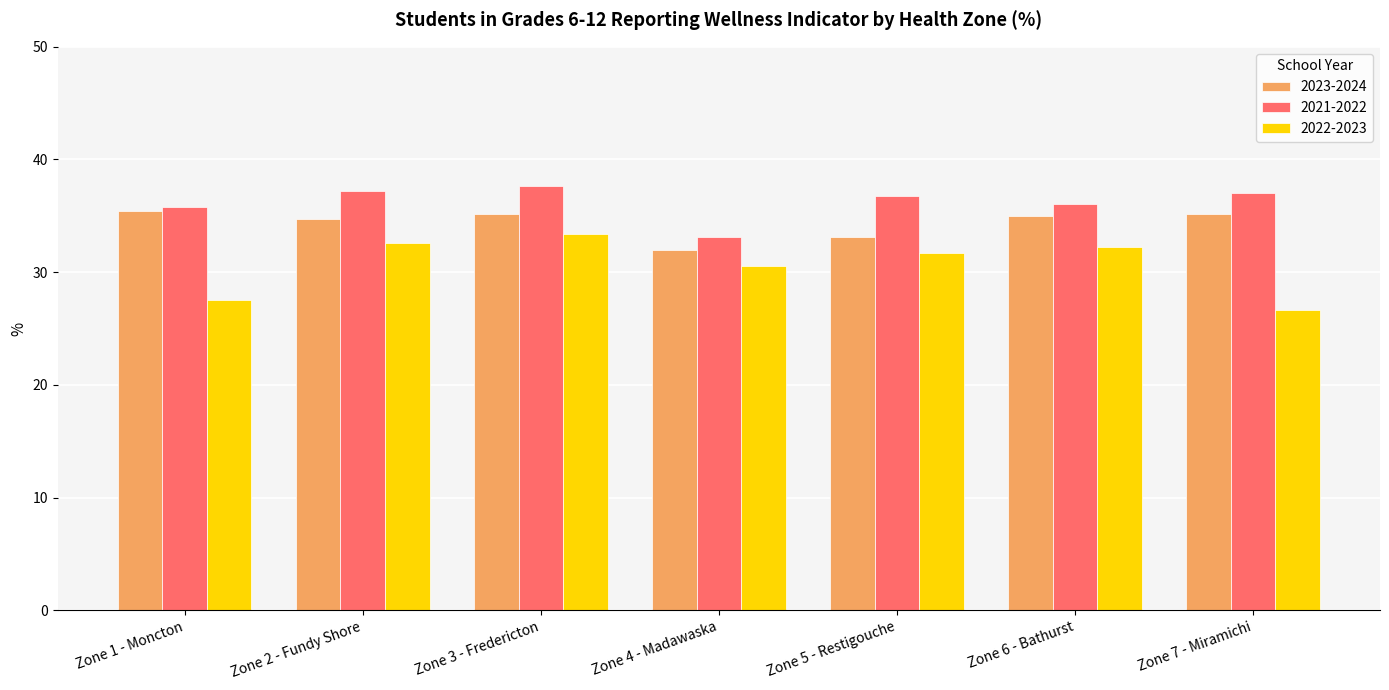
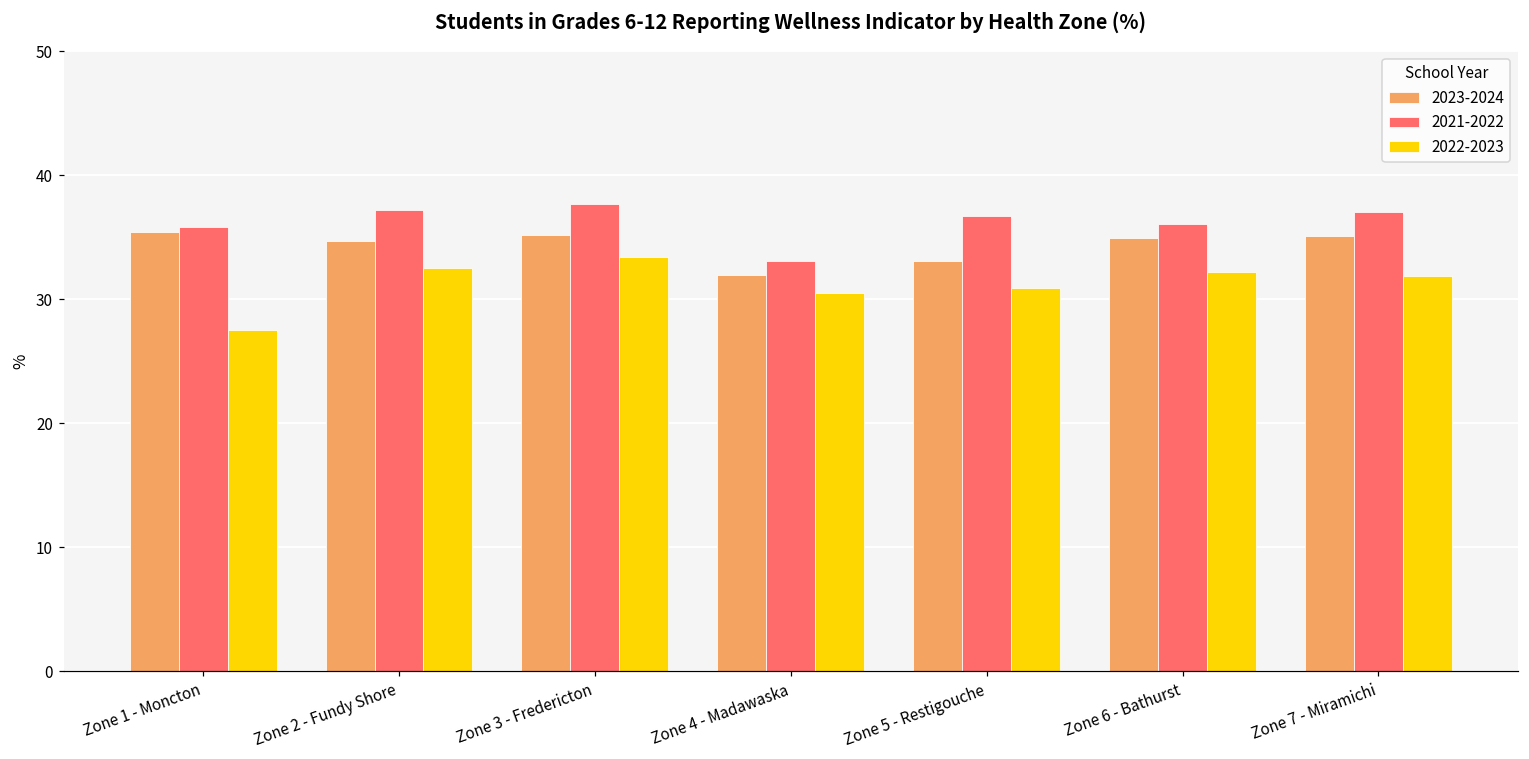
2022-2023, Zone 5 - Restigouche: 31.7 -> 30.9
2022-2023, Zone 7 - Miramichi: 26.7 -> 31.9
